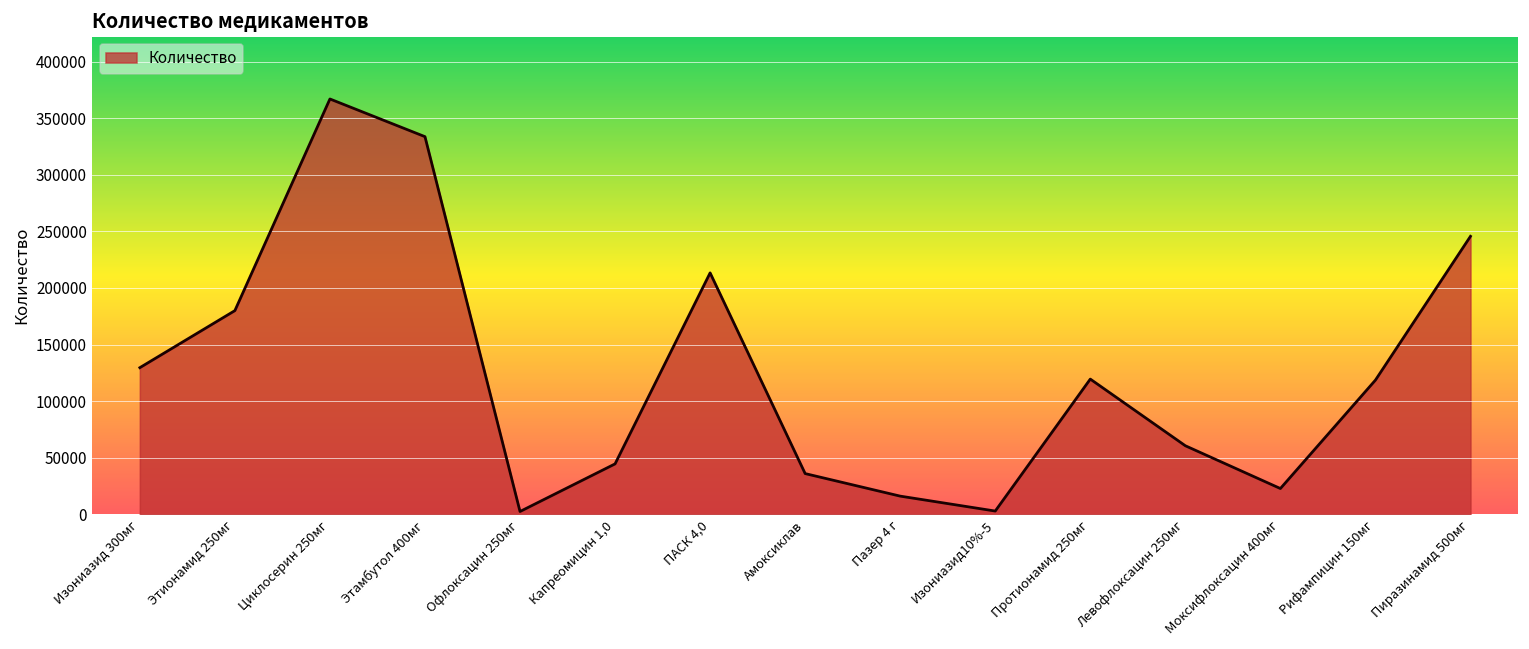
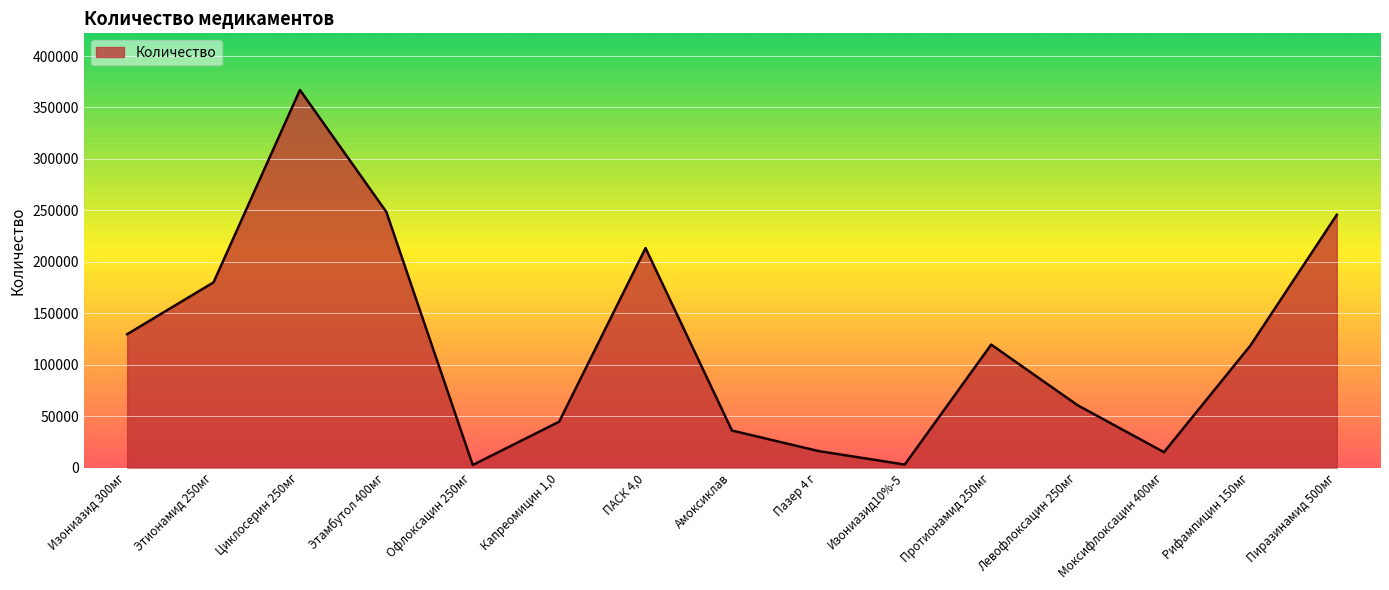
Этамбутол 400мг: 334000 -> 248000
Моксифлоксацин 400мг: 23000 -> 15000
